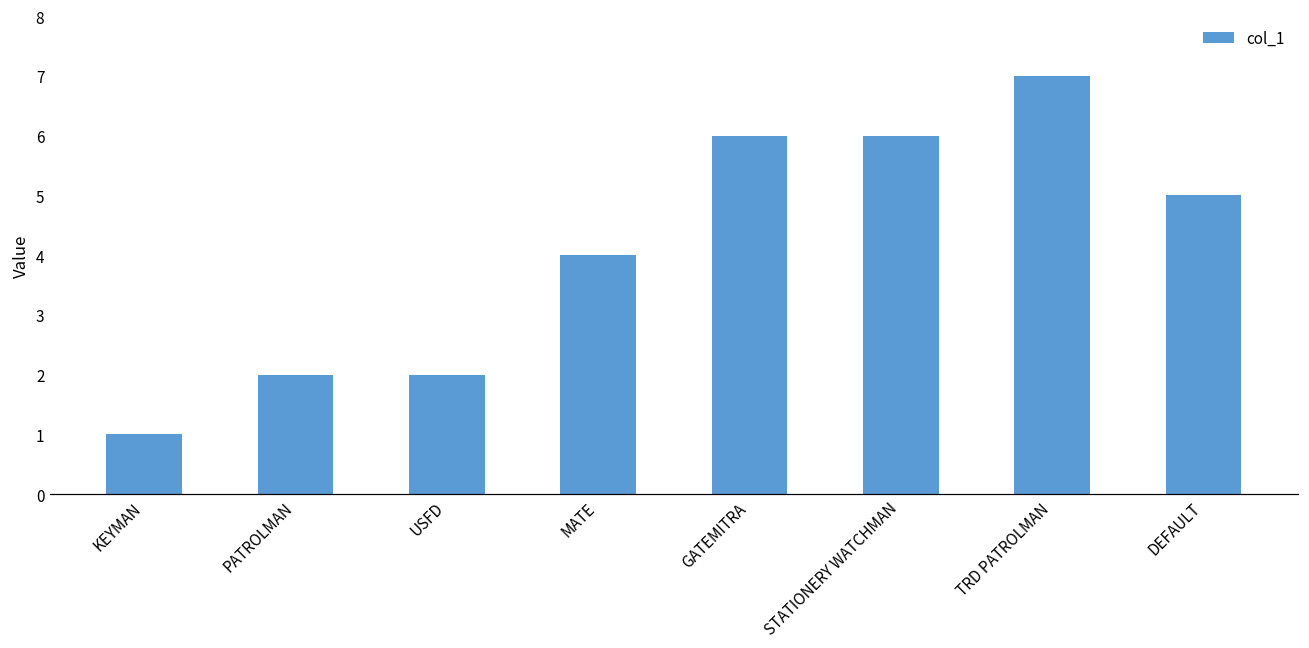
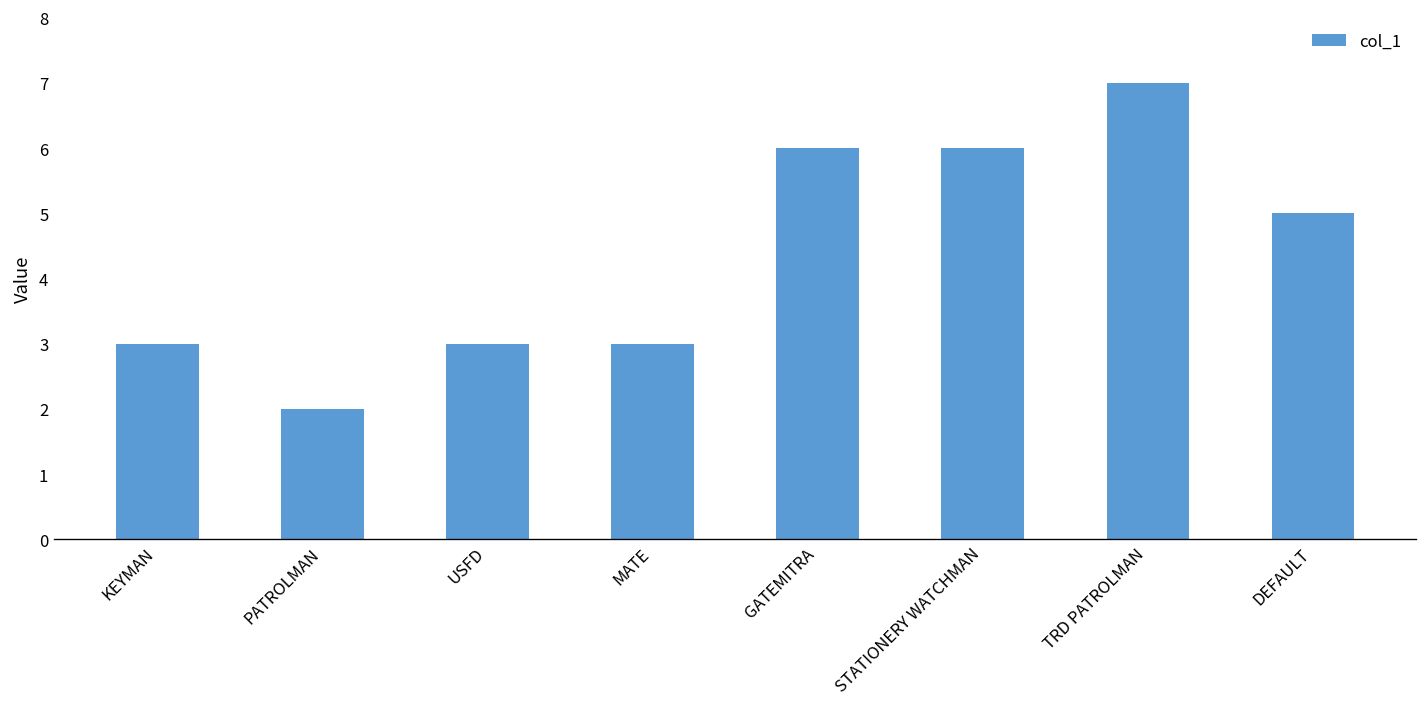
KEYMAN: 1 -> 3
USFD: 2 -> 3
MATE: 4 -> 3
